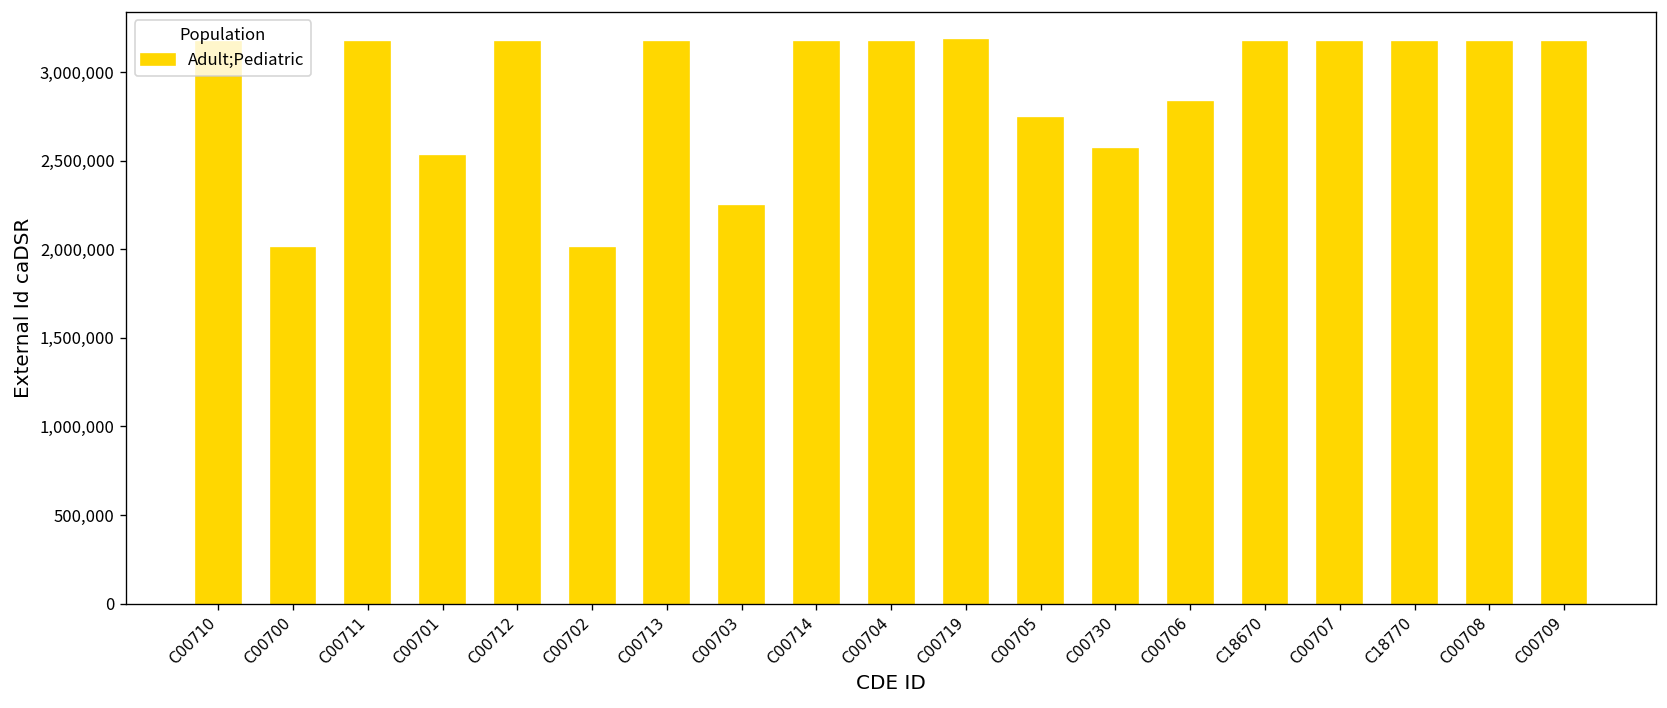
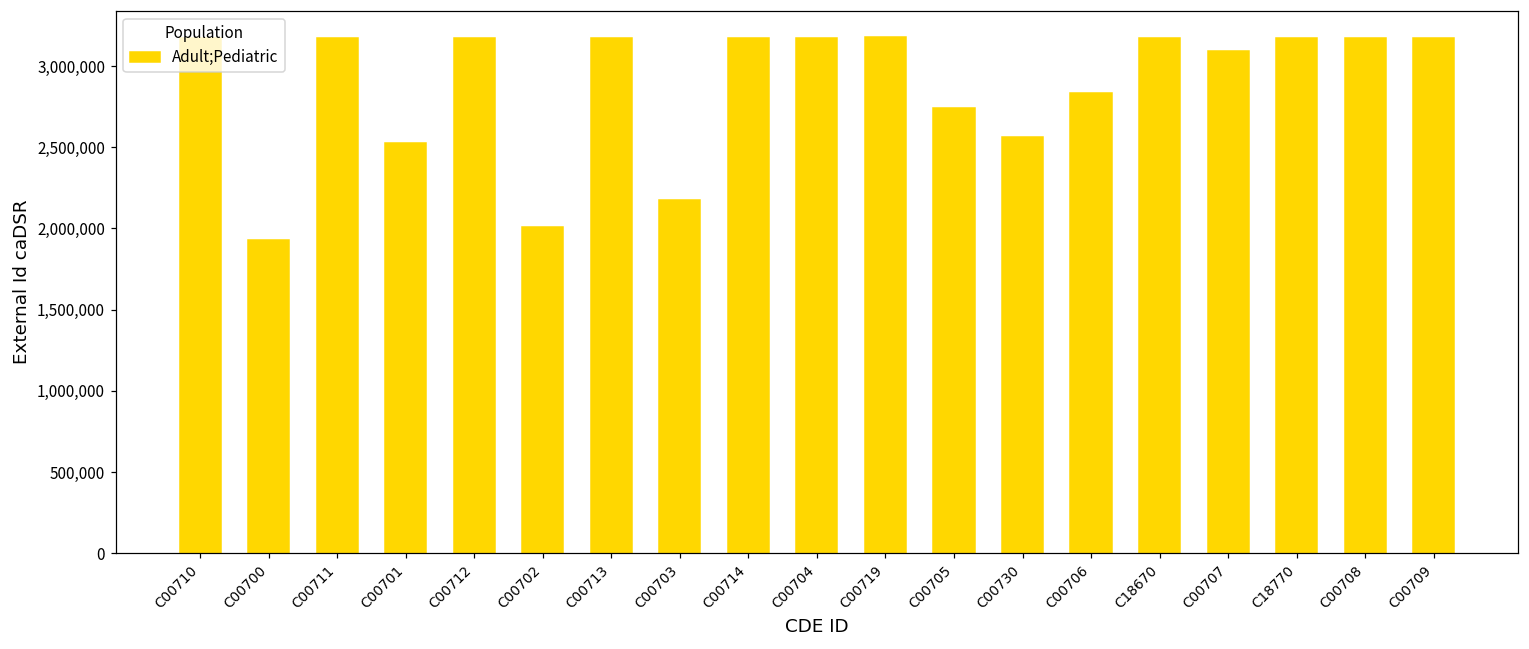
C00700: 2,010,000 -> 1,930,000
C00703: 2,240,000 -> 2,180,000
C00707: 3,170,000 -> 3,090,000
